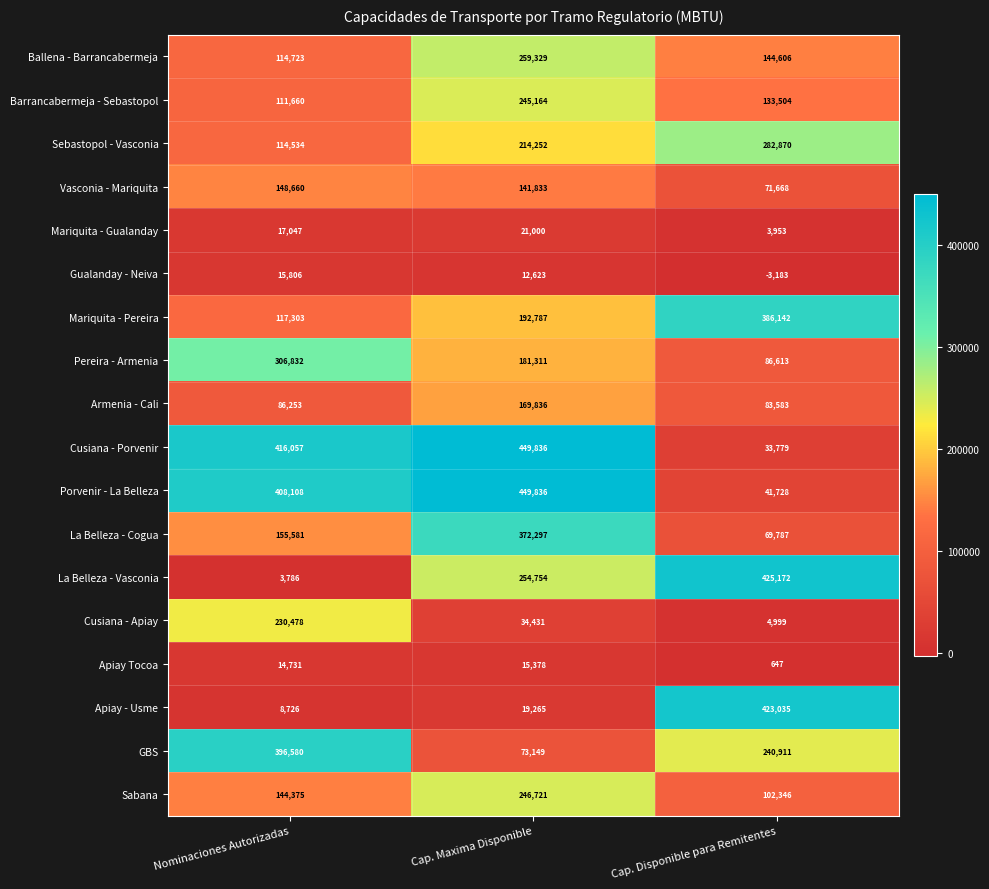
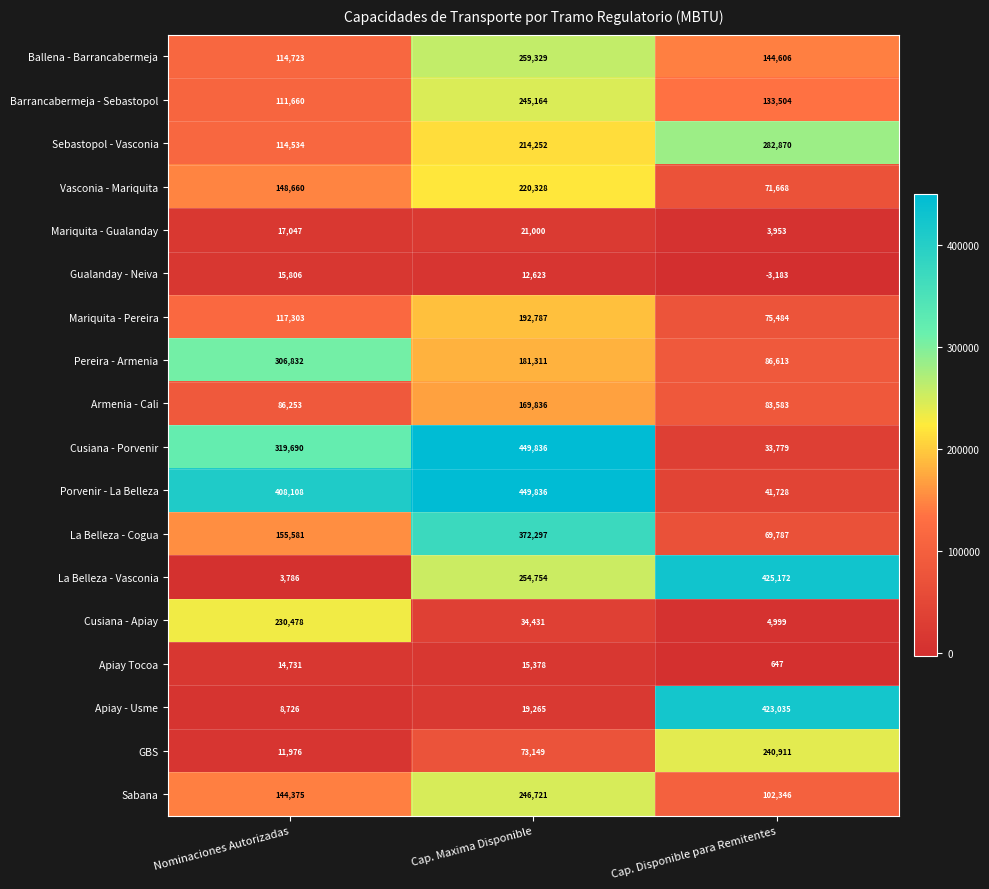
Vasconia - Mariquita, Cap. Maxima Disponible: 141,833 -> 220,328
Mariquita - Pereira, Cap. Disponible para Remitentes: 386,142 -> 75,484
Cusiana - Porvenir, Nominaciones Autorizadas: 416,057 -> 319,690
GBS, Nominaciones Autorizadas: 396,580 -> 11,976
